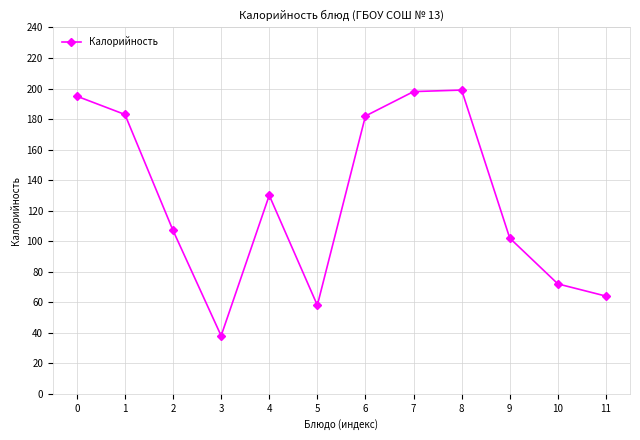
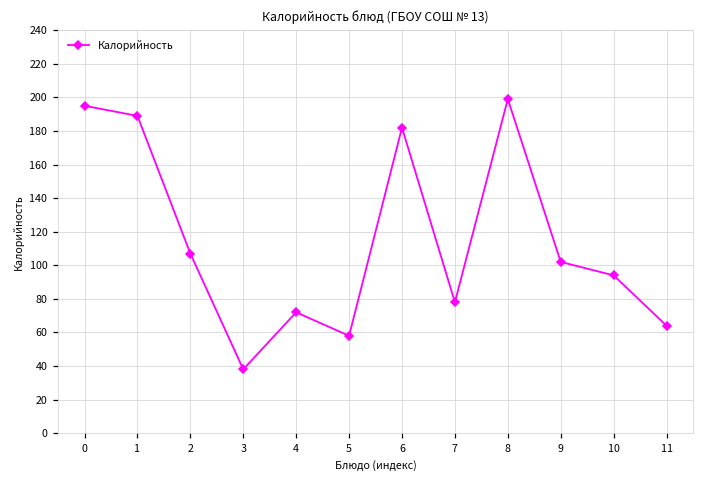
1: 183 -> 189
4: 130 -> 72
7: 198 -> 78
10: 72 -> 94
